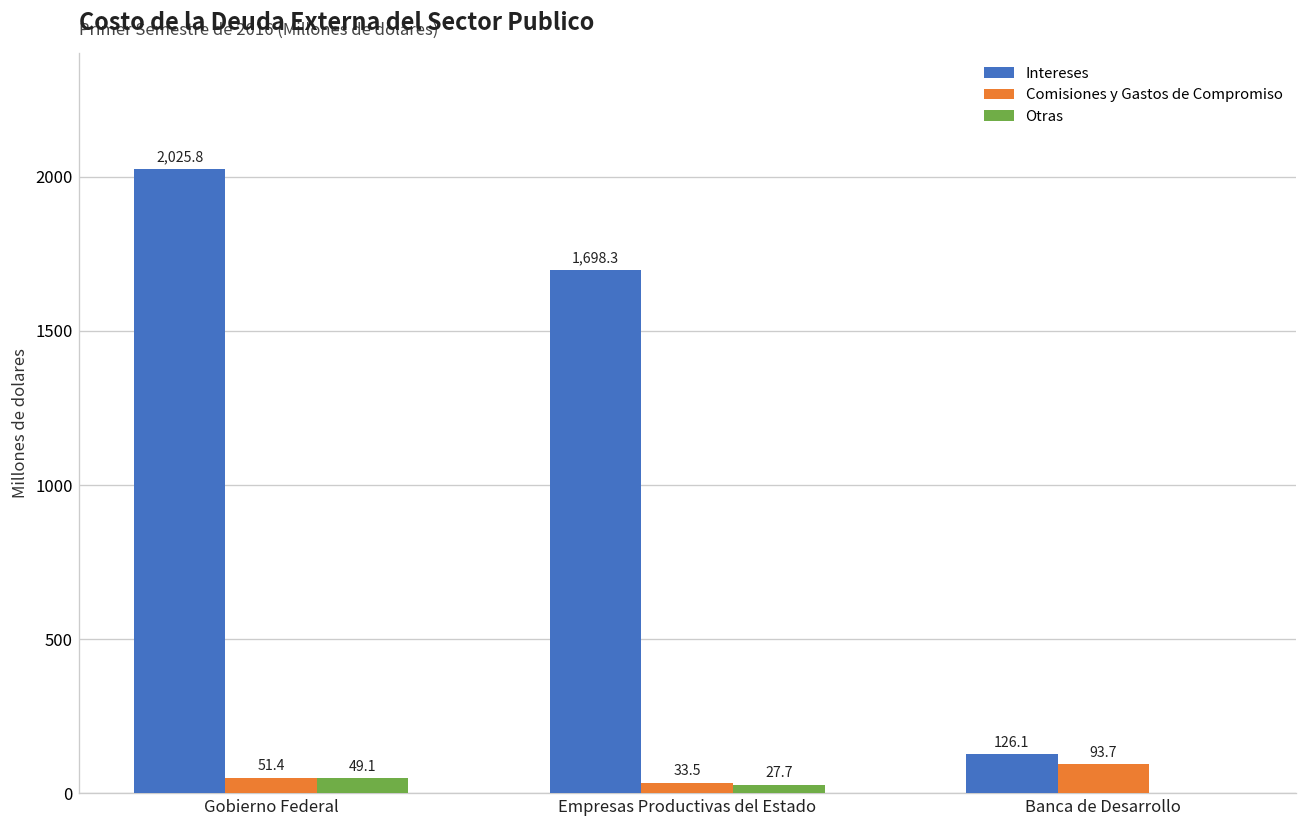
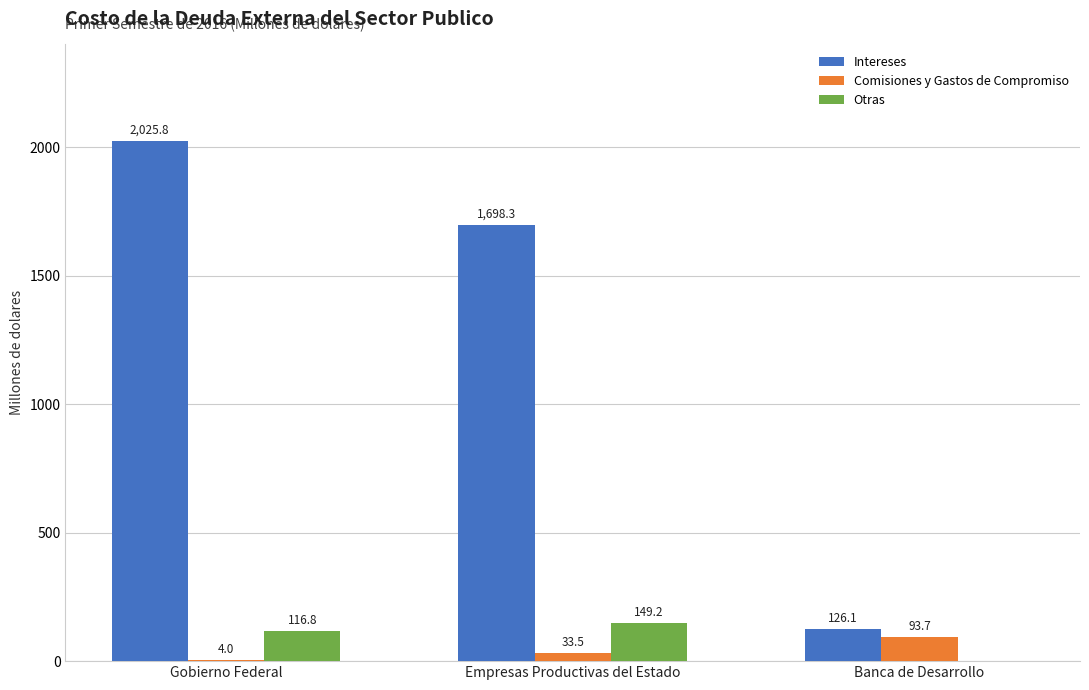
Comisiones y Gastos de Compromiso, Gobierno Federal: 51.4 -> 4.0
Otras, Gobierno Federal: 49.1 -> 116.8
Otras, Empresas Productivas del Estado: 27.7 -> 149.2
